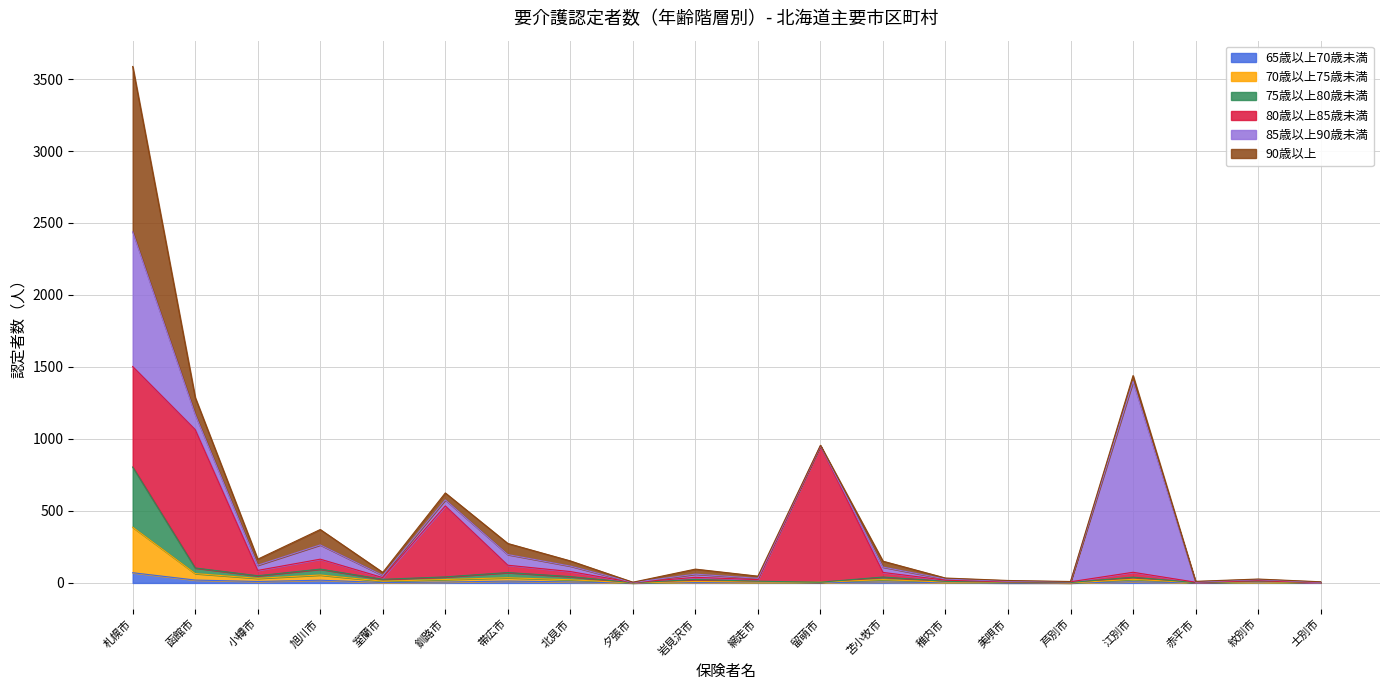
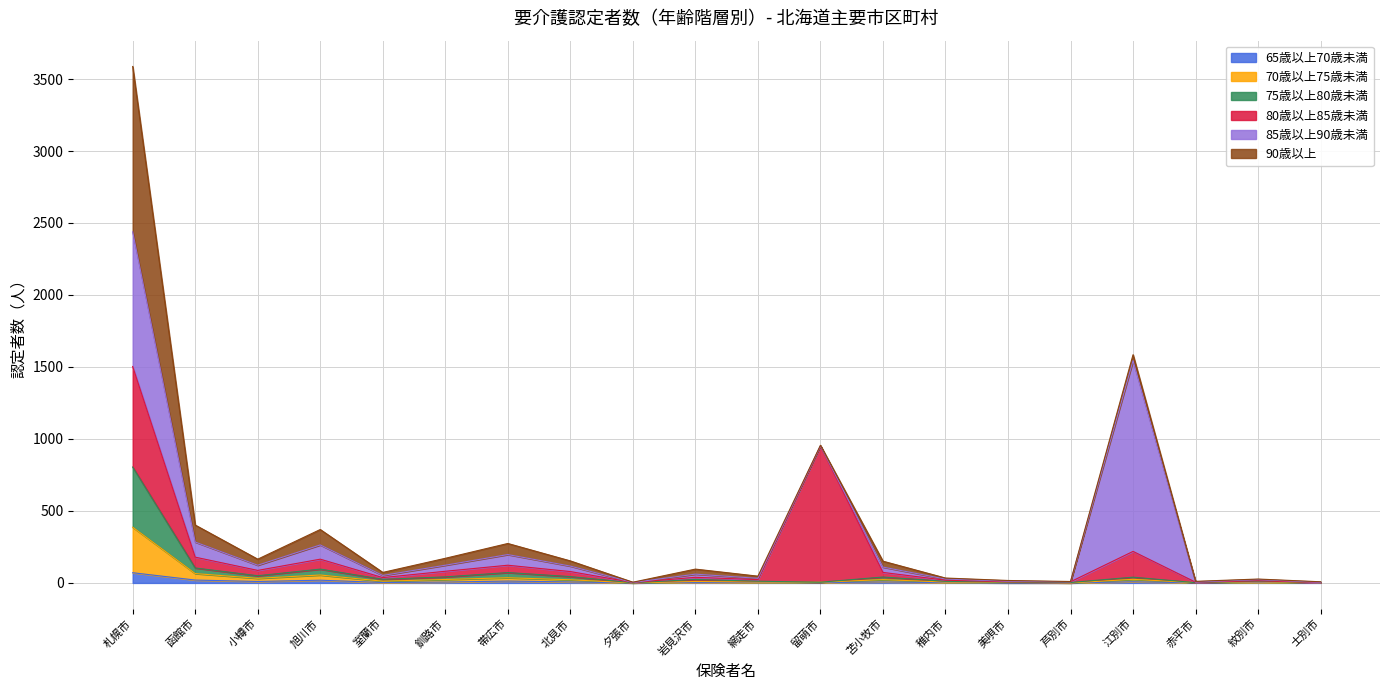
80歳以上85歳未満, 函館市: 960 -> 80
80歳以上85歳未満, 釧路市: 490 -> 40
80歳以上85歳未満, 江別市: 30 -> 180
